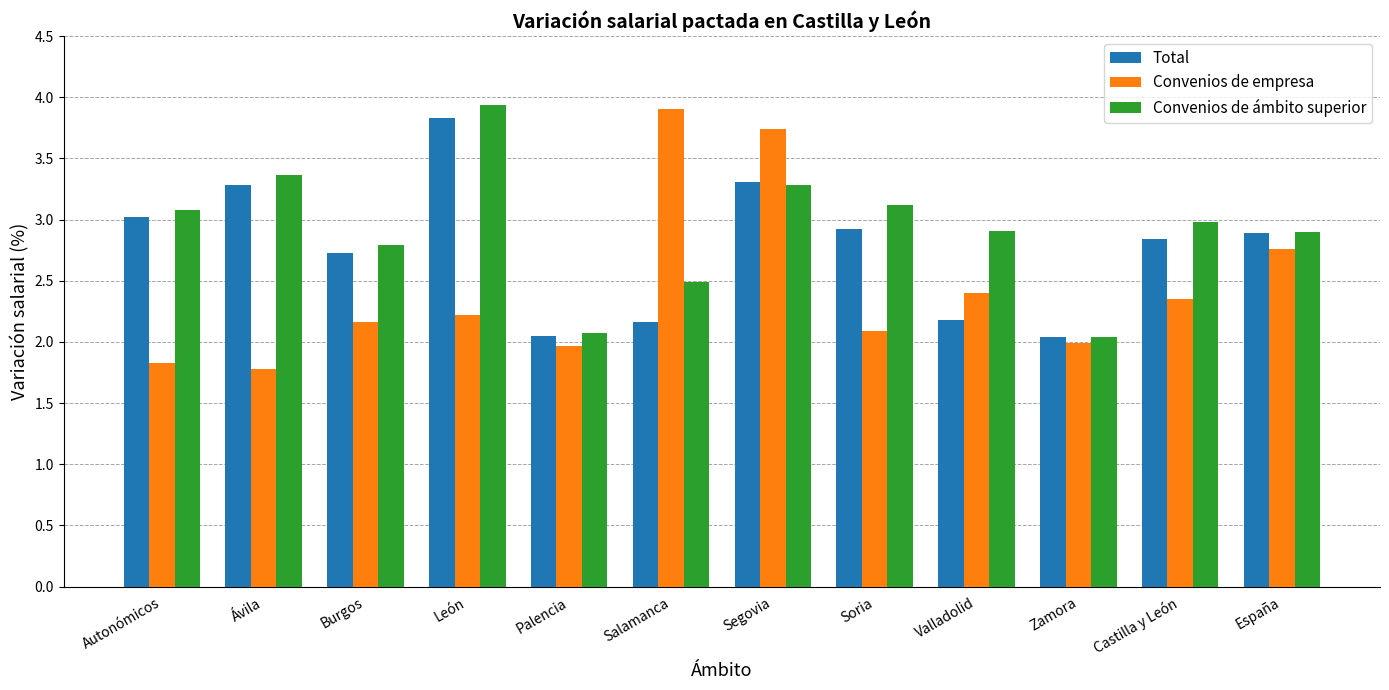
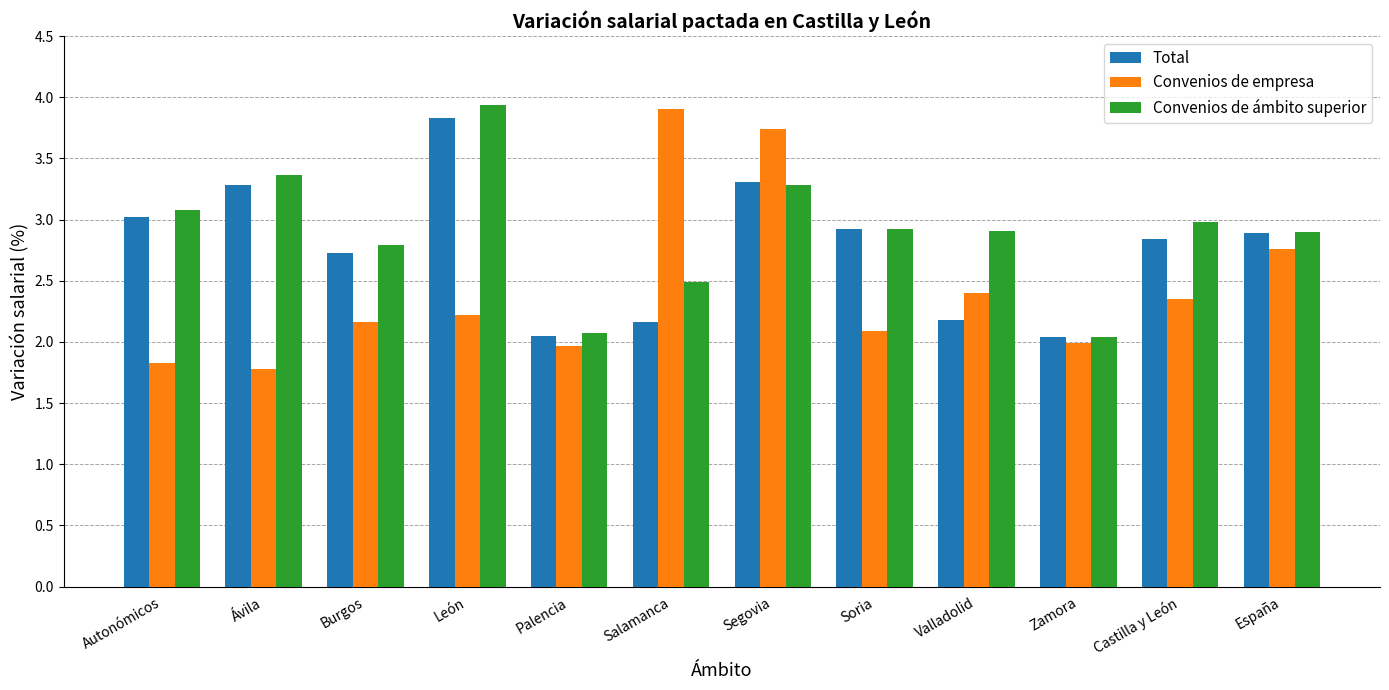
Convenios de ámbito superior, Soria: 3.12 -> 2.92
